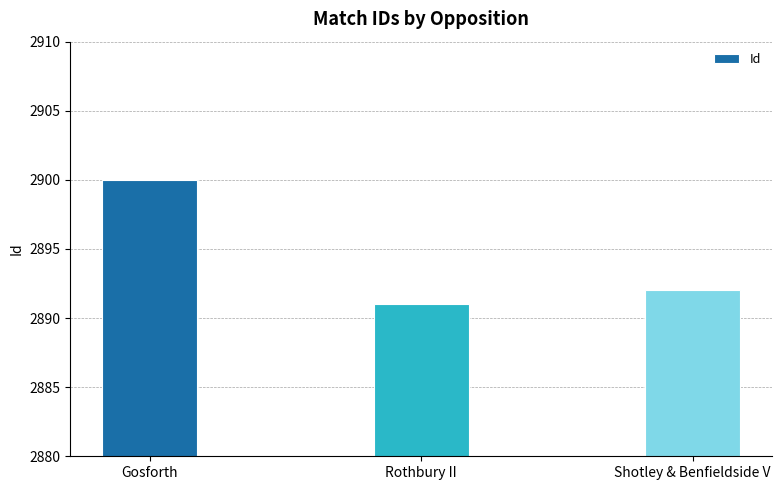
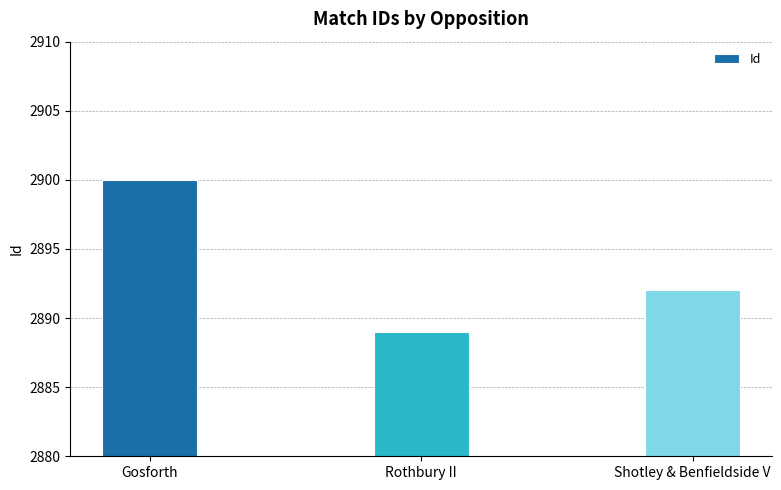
Rothbury II: 2891 -> 2889
